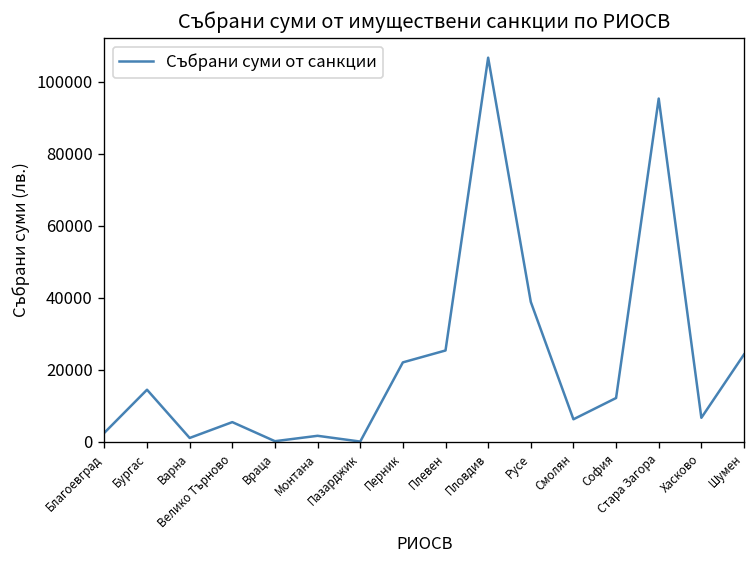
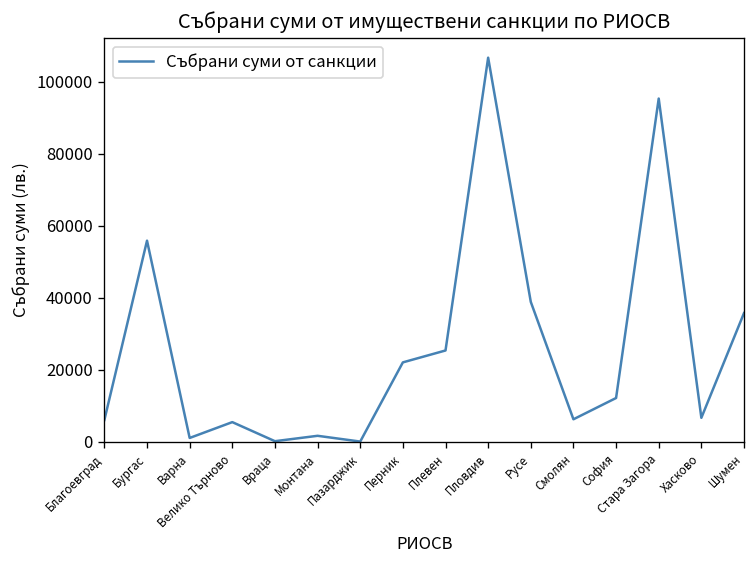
Благоевград: 2000 -> 6000
Бургас: 14000 -> 56000
Шумен: 24000 -> 36000
